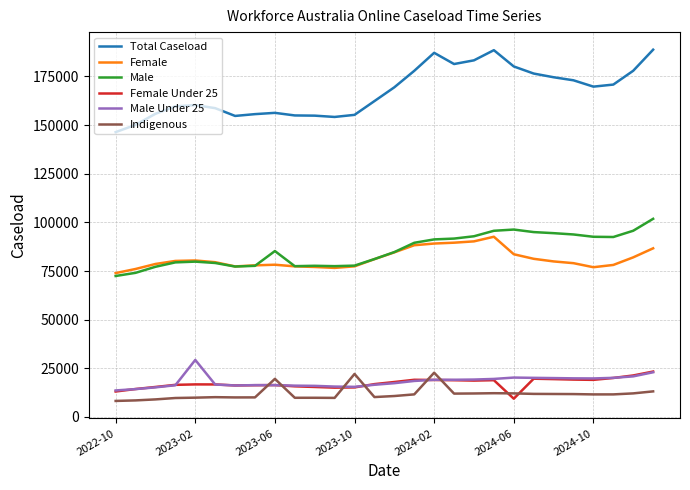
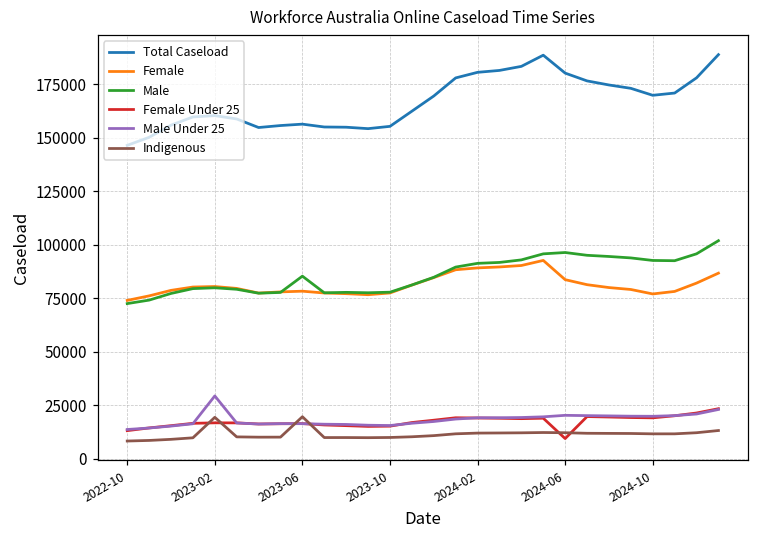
Indigenous, 2023-02: 10000 -> 19000
Indigenous, 2023-10: 22000 -> 10000
Total Caseload, 2024-02: 187000 -> 180000
Indigenous, 2024-02: 23000 -> 12000
